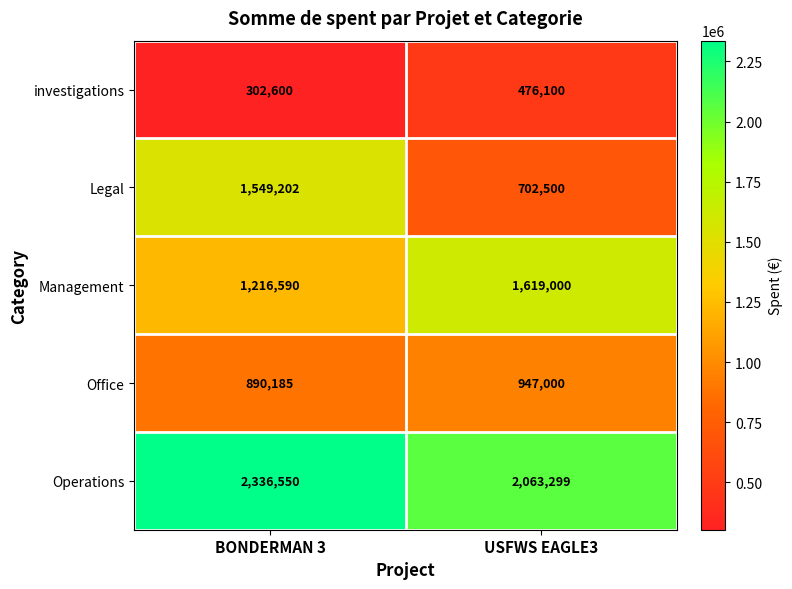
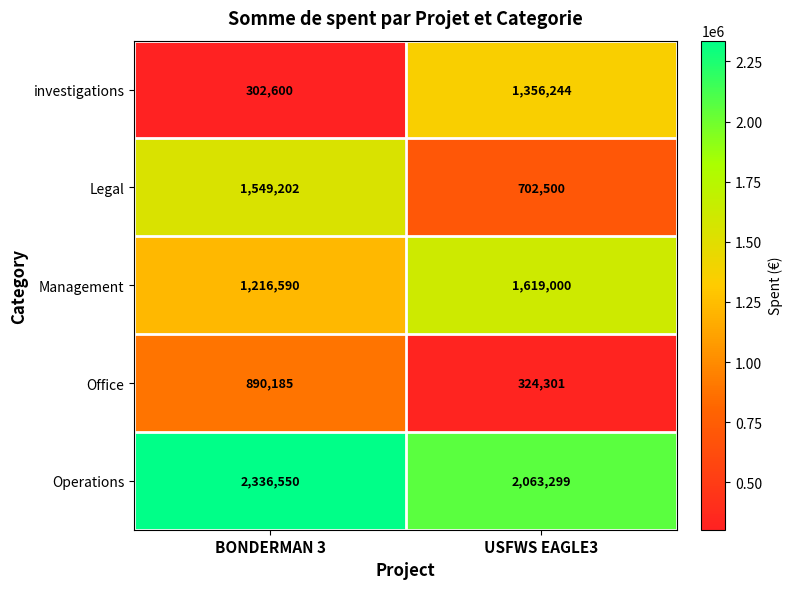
investigations, USFWS EAGLE3: 476,100 -> 1,356,244
Office, USFWS EAGLE3: 947,000 -> 324,301
